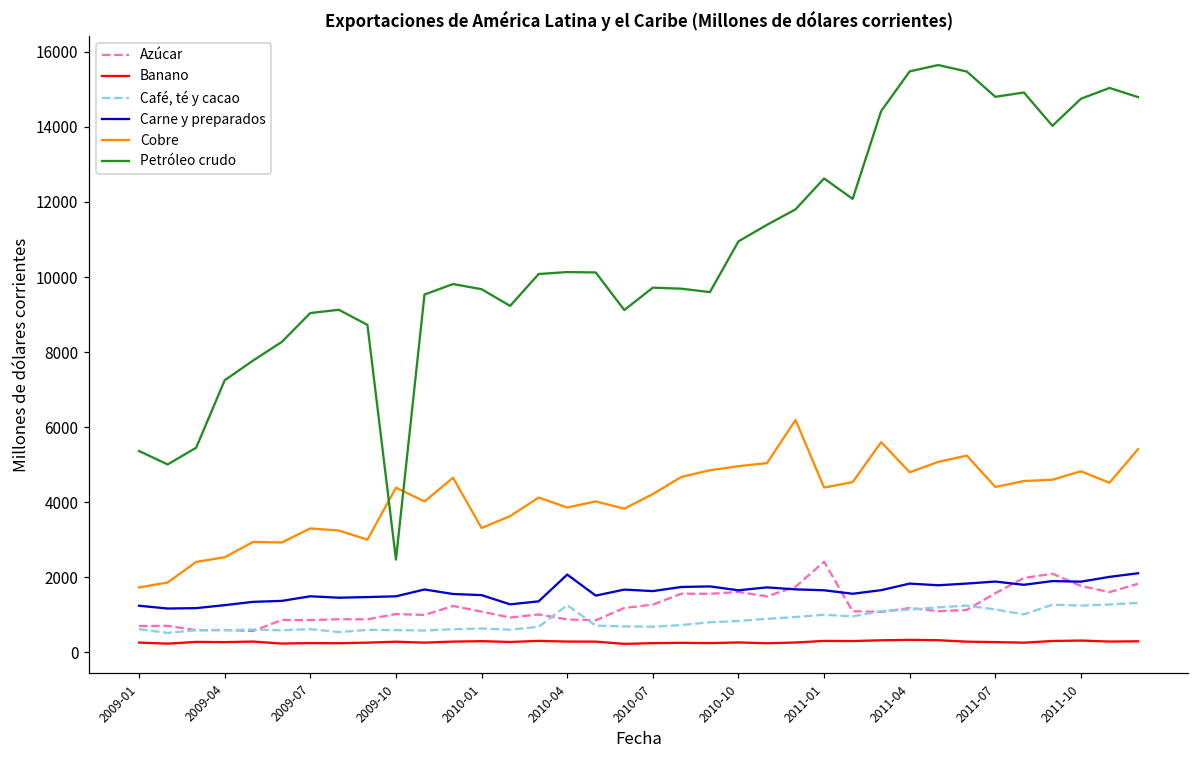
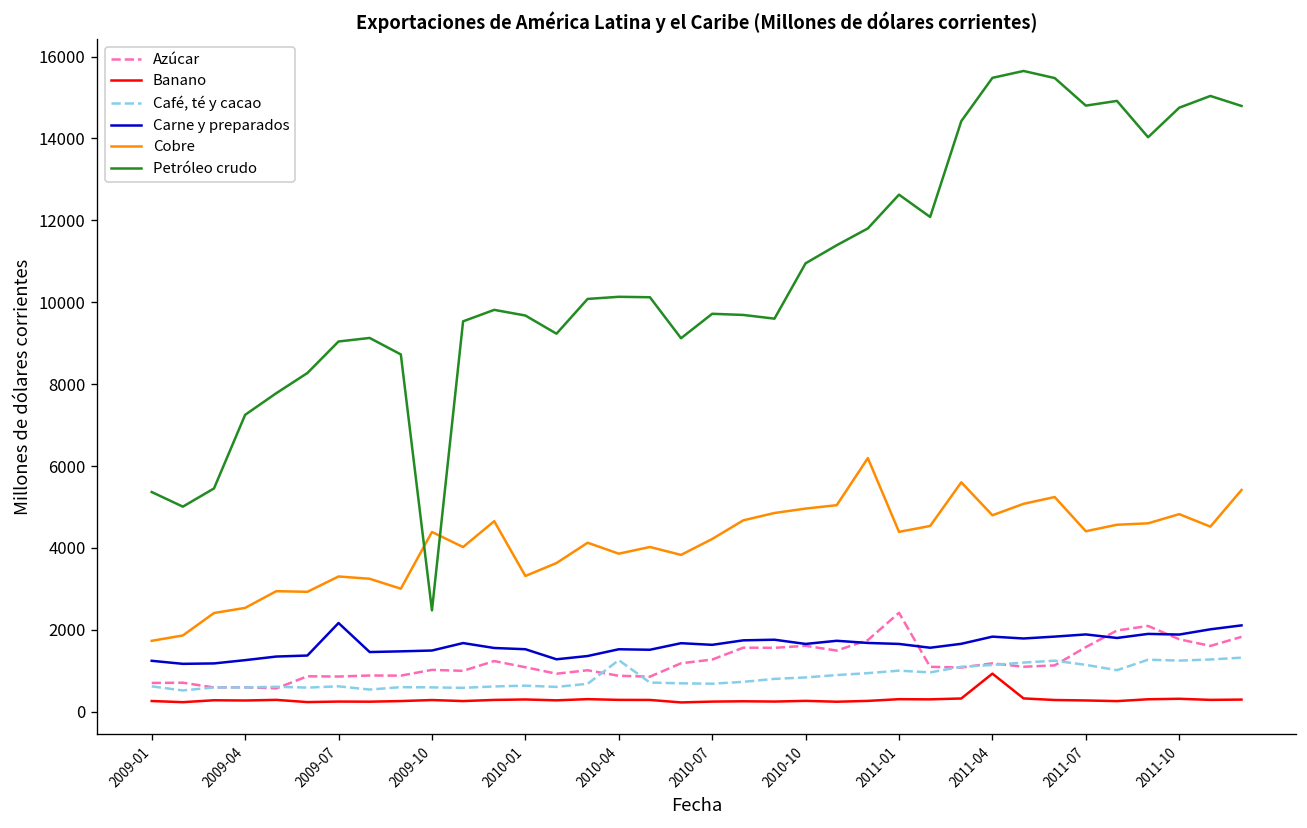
Carne y preparados, 2009-07: 1500 -> 2200
Carne y preparados, 2010-04: 2100 -> 1500
Banano, 2011-04: 300 -> 900
